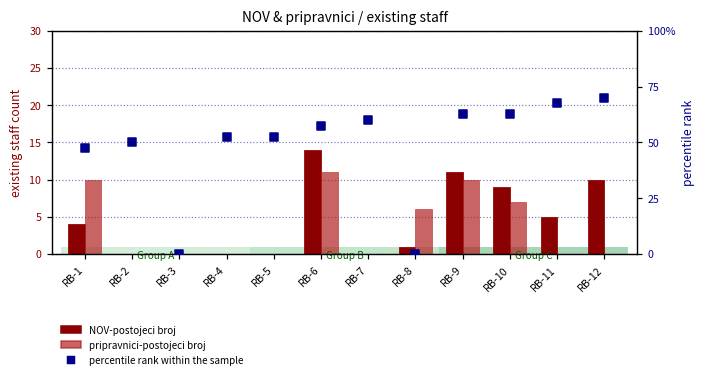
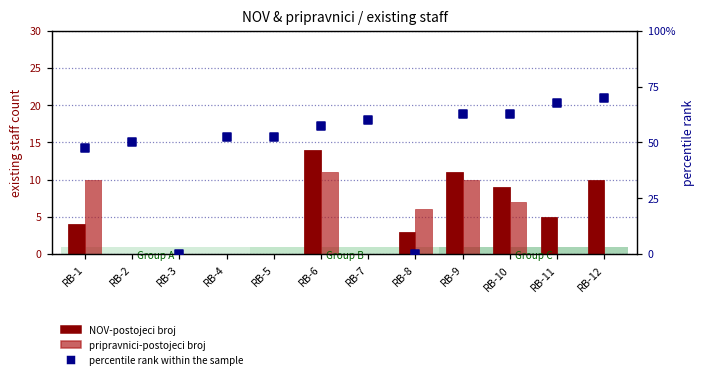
NOV-postojeci broj, RB-8: 1 -> 3
